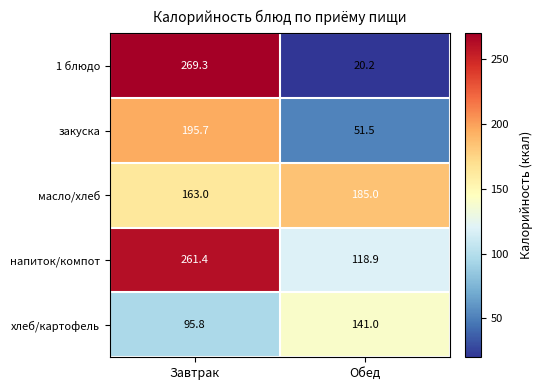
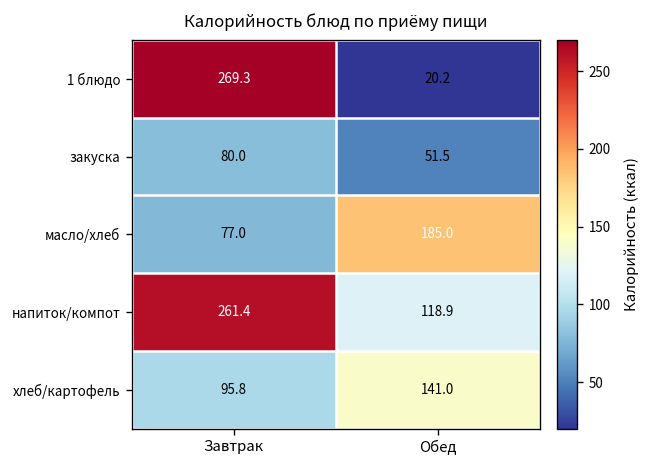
закуска, Завтрак: 195.7 -> 80.0
масло/хлеб, Завтрак: 163.0 -> 77.0
